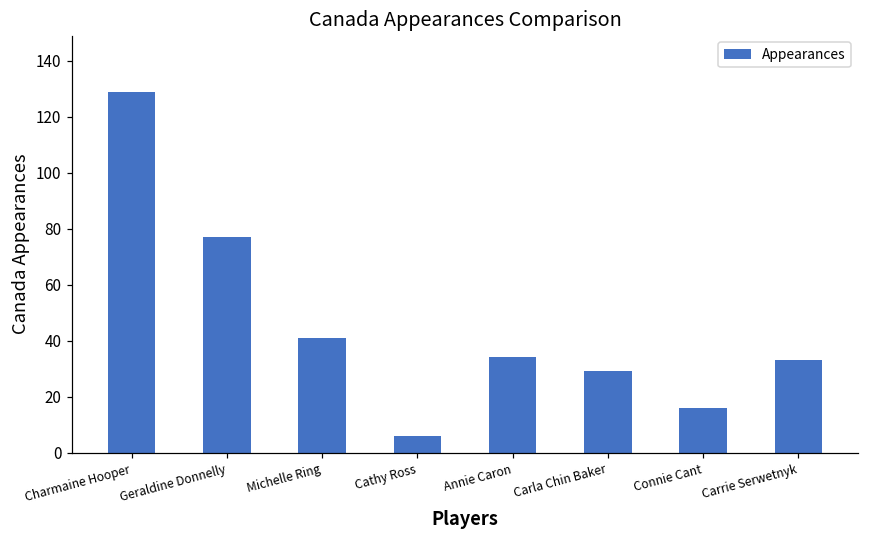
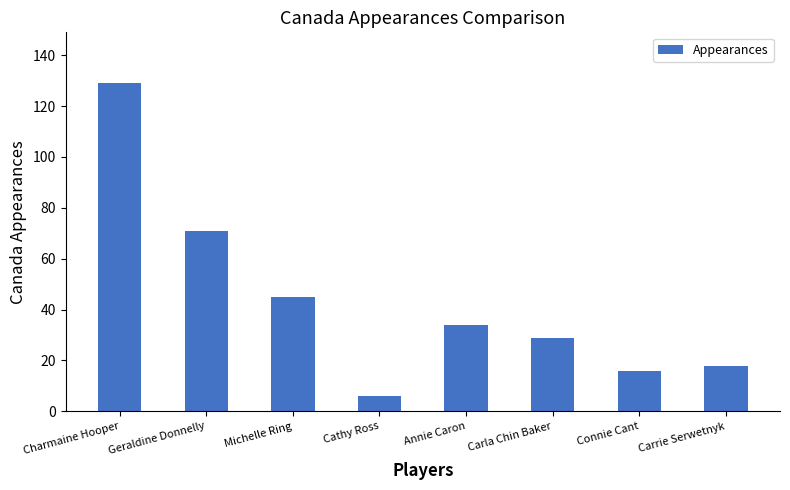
Geraldine Donnelly: 77 -> 71
Michelle Ring: 41 -> 45
Carrie Serwetnyk: 33 -> 18
